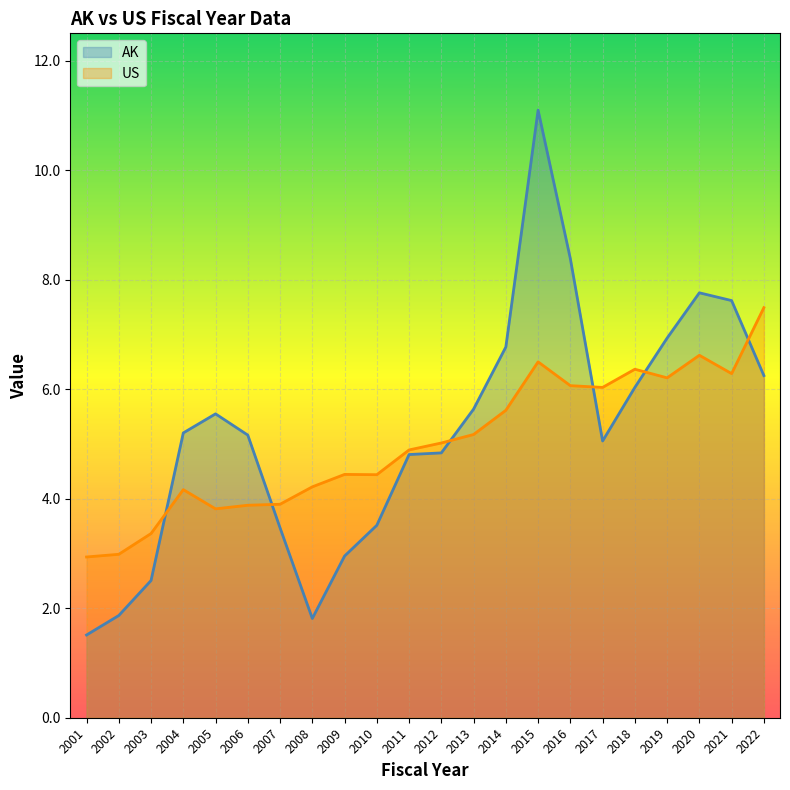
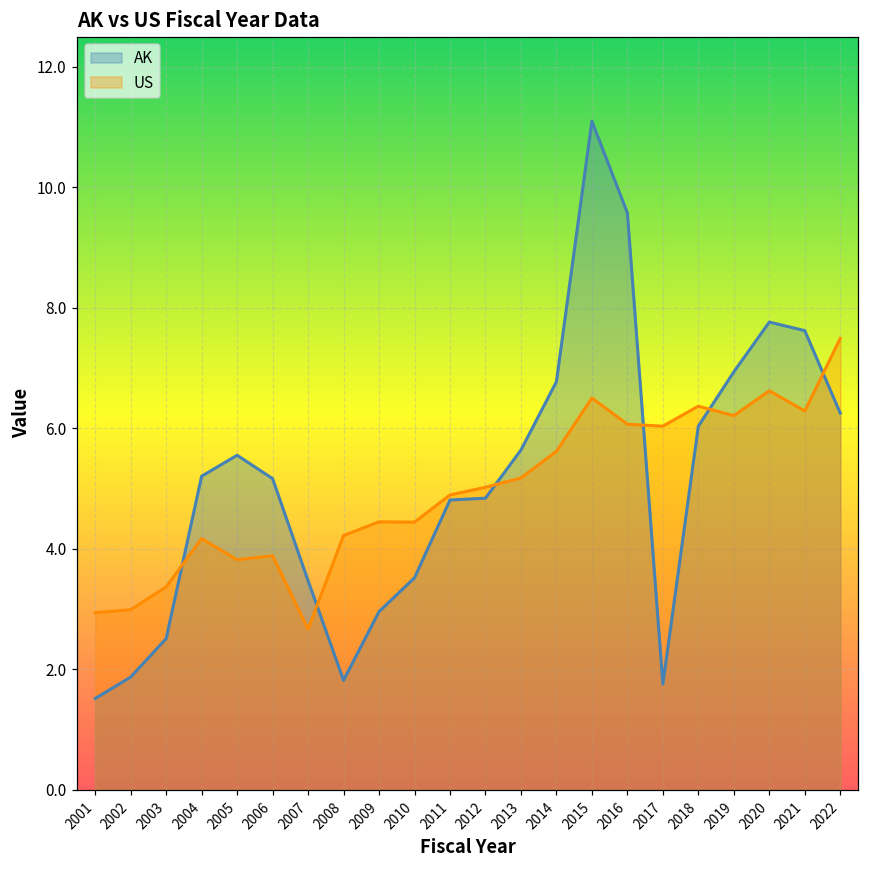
US, 2007: 3.9 -> 2.7
AK, 2016: 8.4 -> 9.6
AK, 2017: 5.1 -> 1.8
